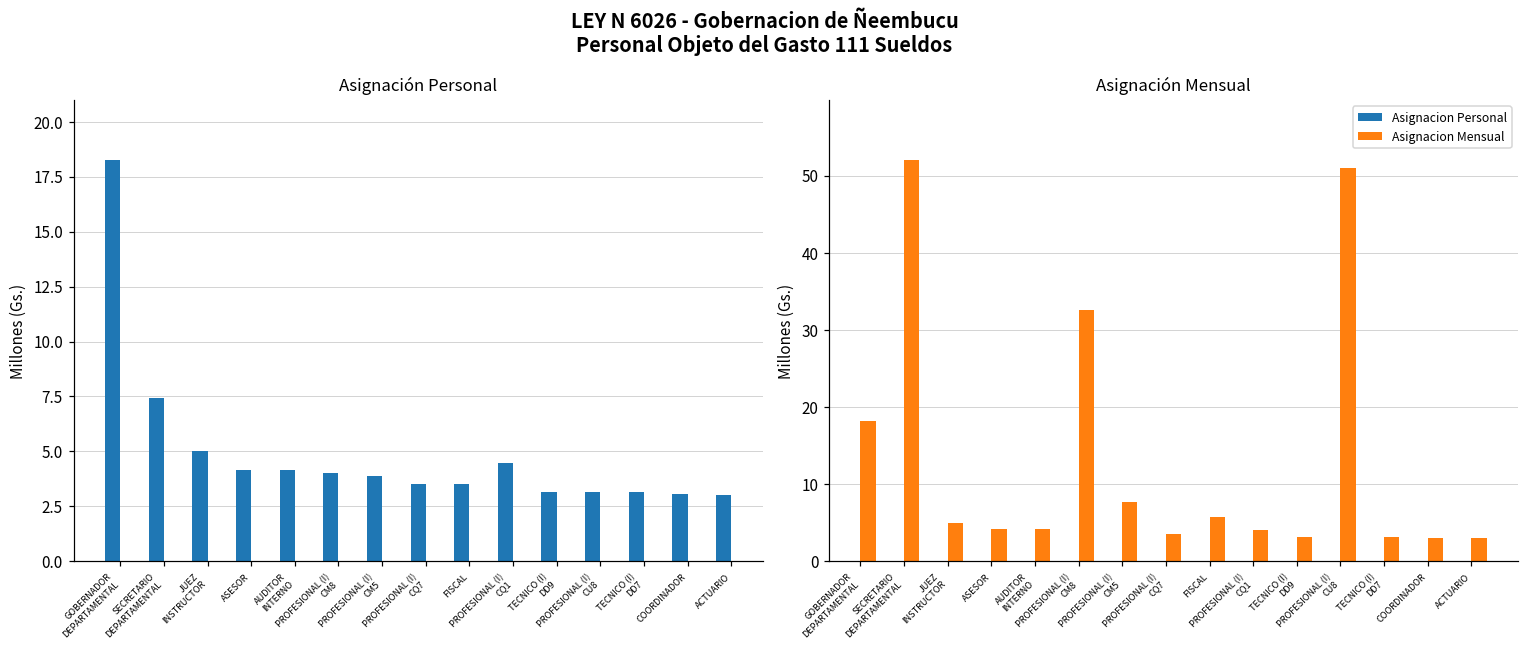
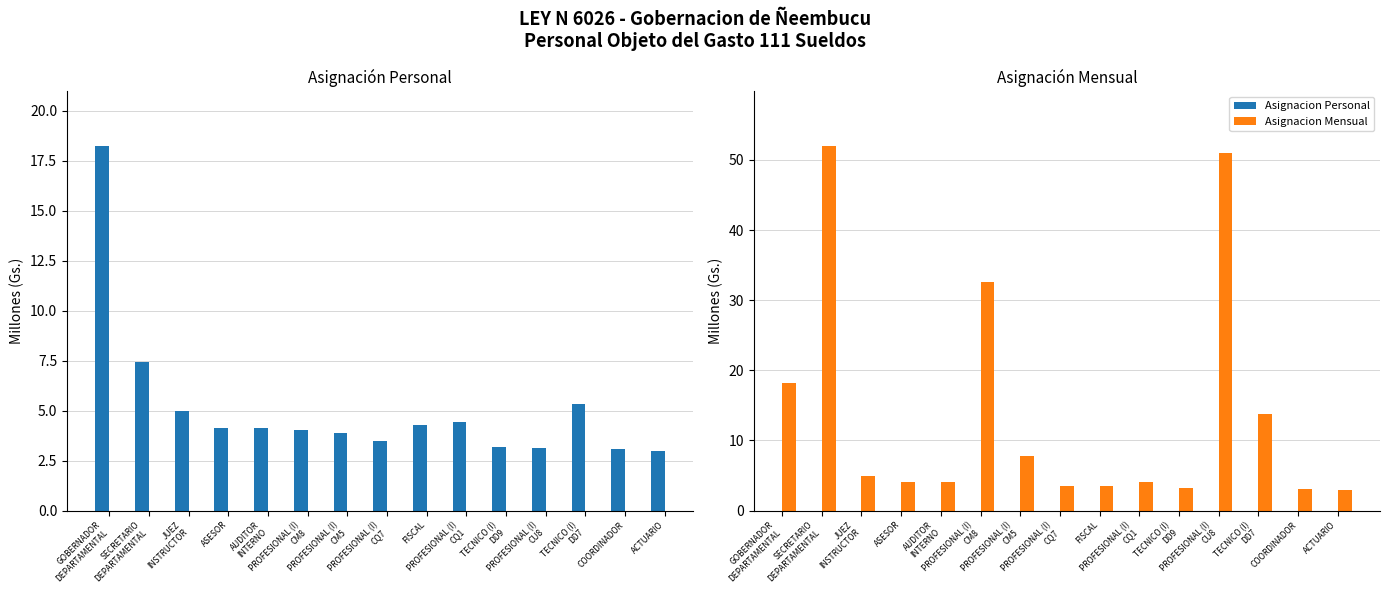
Asignación Personal, FISCAL: 3.5 -> 4.3
Asignación Personal, TECNICO (I) DD7: 3.2 -> 5.3
Asignación Mensual, FISCAL: 6 -> 4
Asignación Mensual, TECNICO (I) DD7: 3 -> 14
